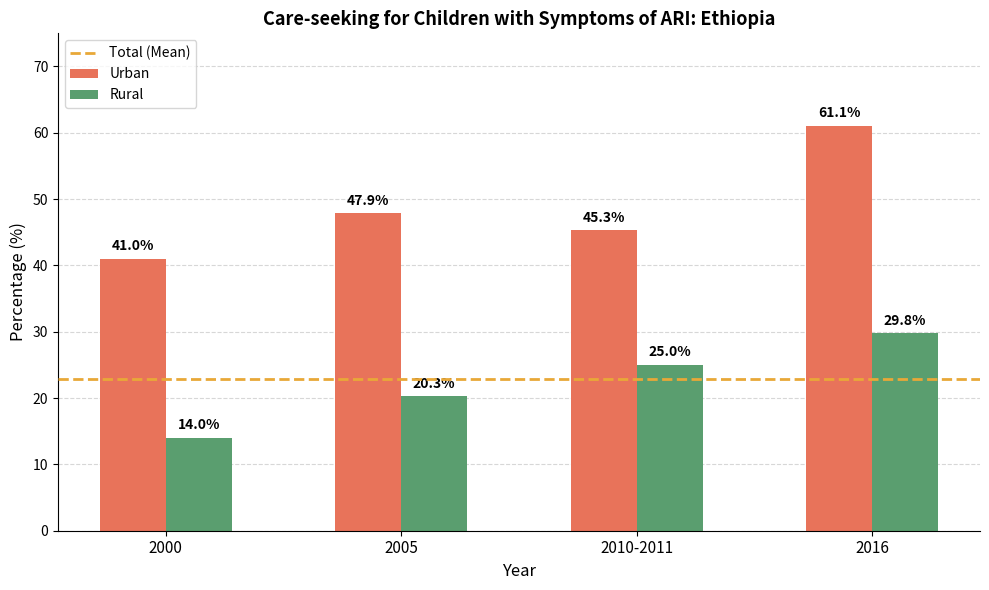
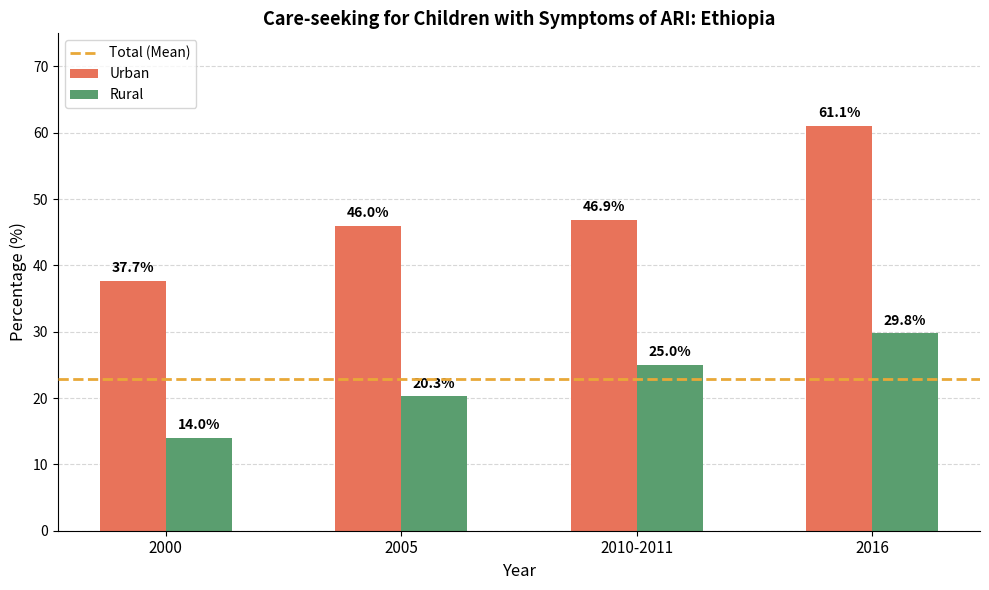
Urban, 2000: 41.0% -> 37.7%
Urban, 2005: 47.9% -> 46.0%
Urban, 2010-2011: 45.3% -> 46.9%
